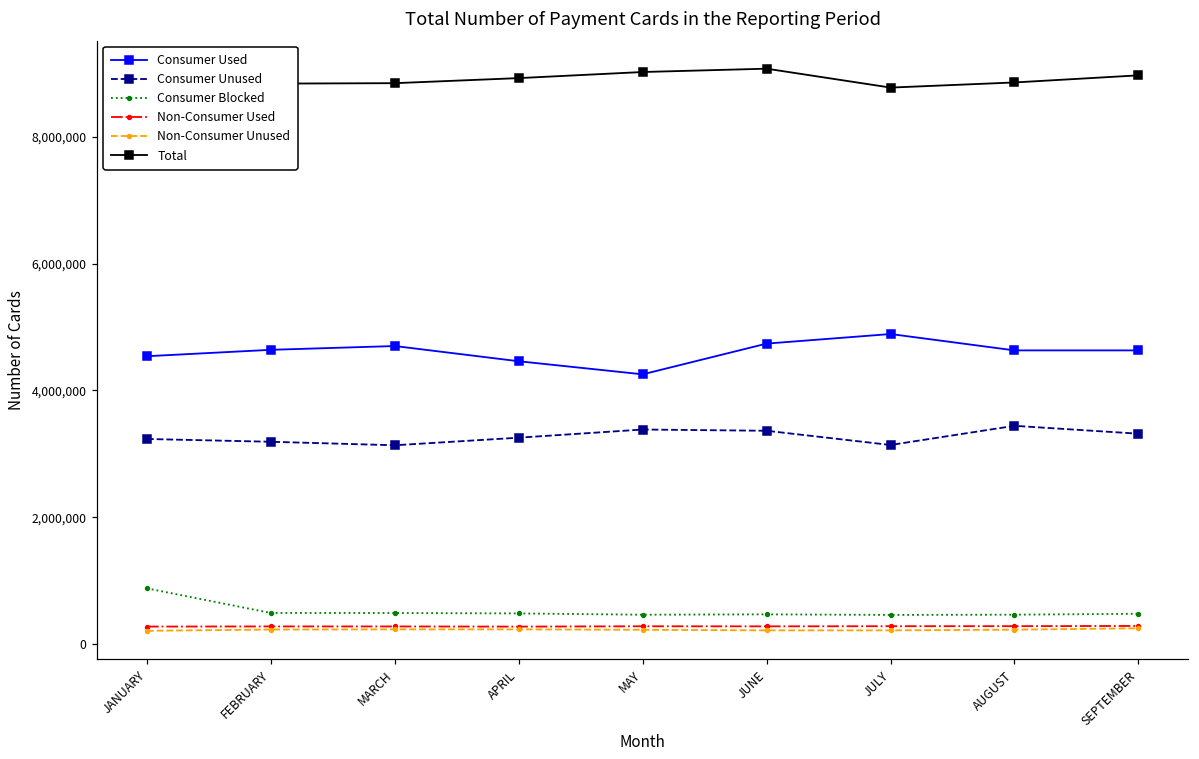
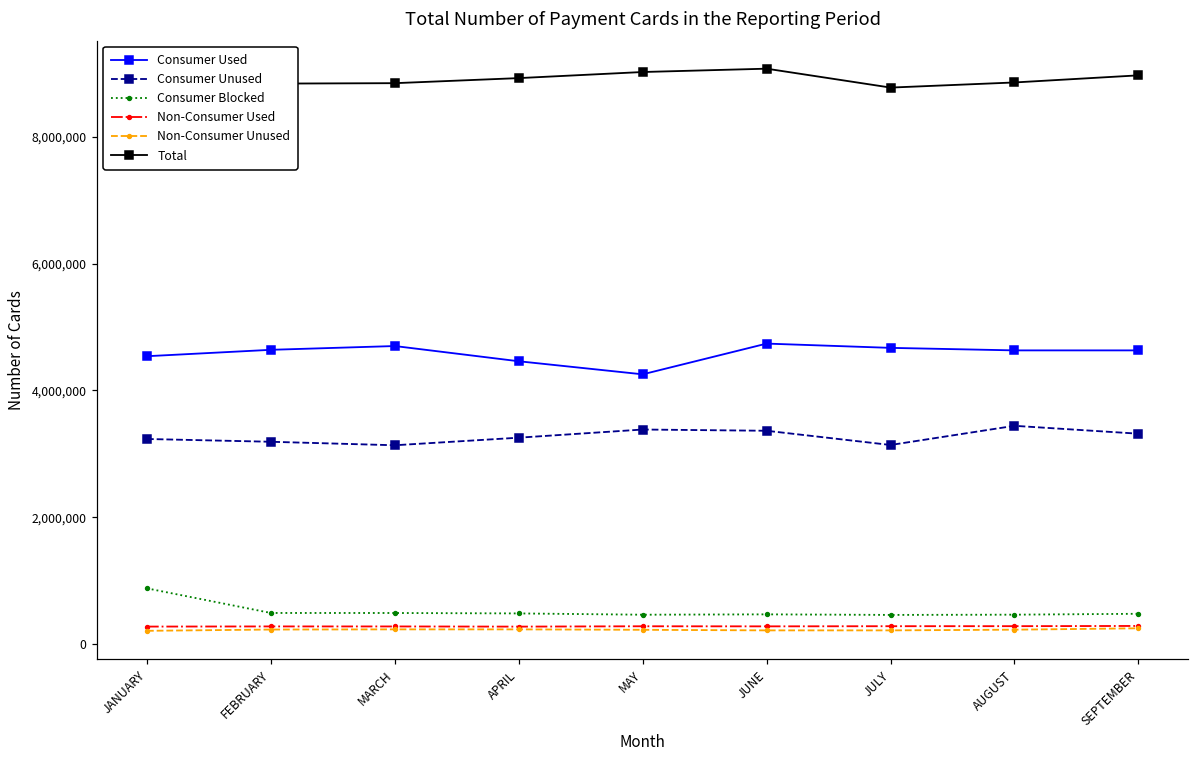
Consumer Used, JULY: 4,900,000 -> 4,700,000
